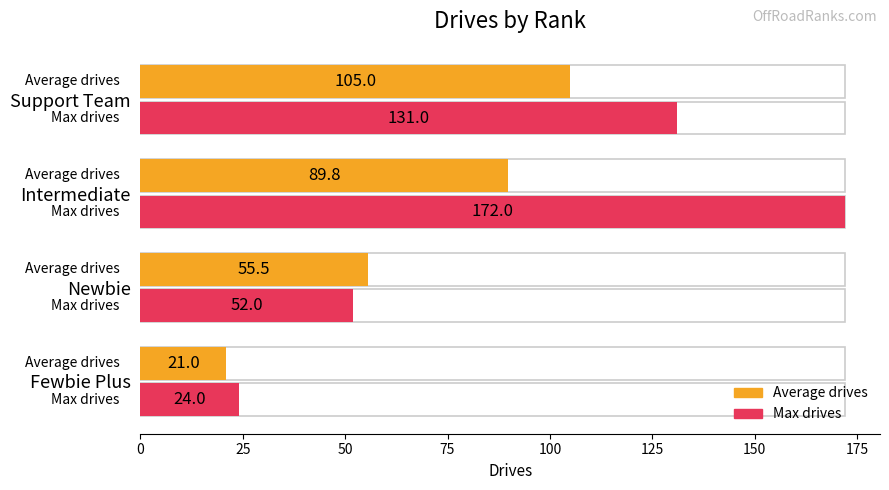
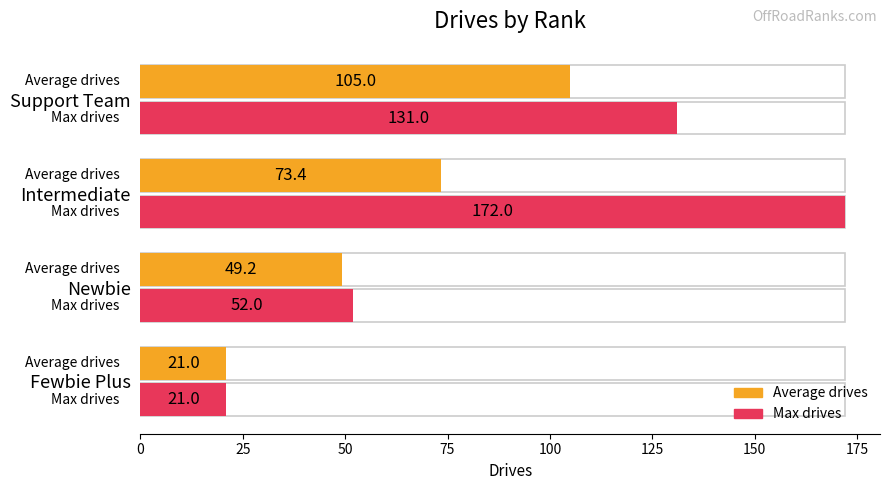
Average drives, Intermediate: 89.8 -> 73.4
Average drives, Newbie: 55.5 -> 49.2
Max drives, Fewbie Plus: 24.0 -> 21.0
